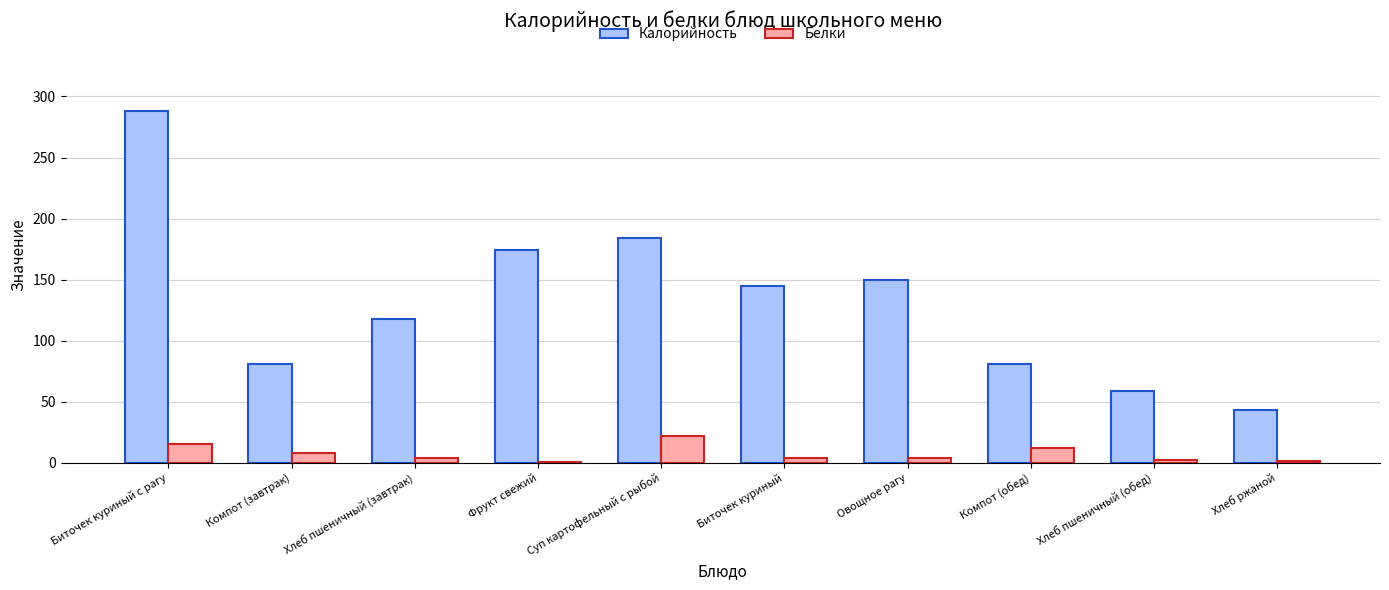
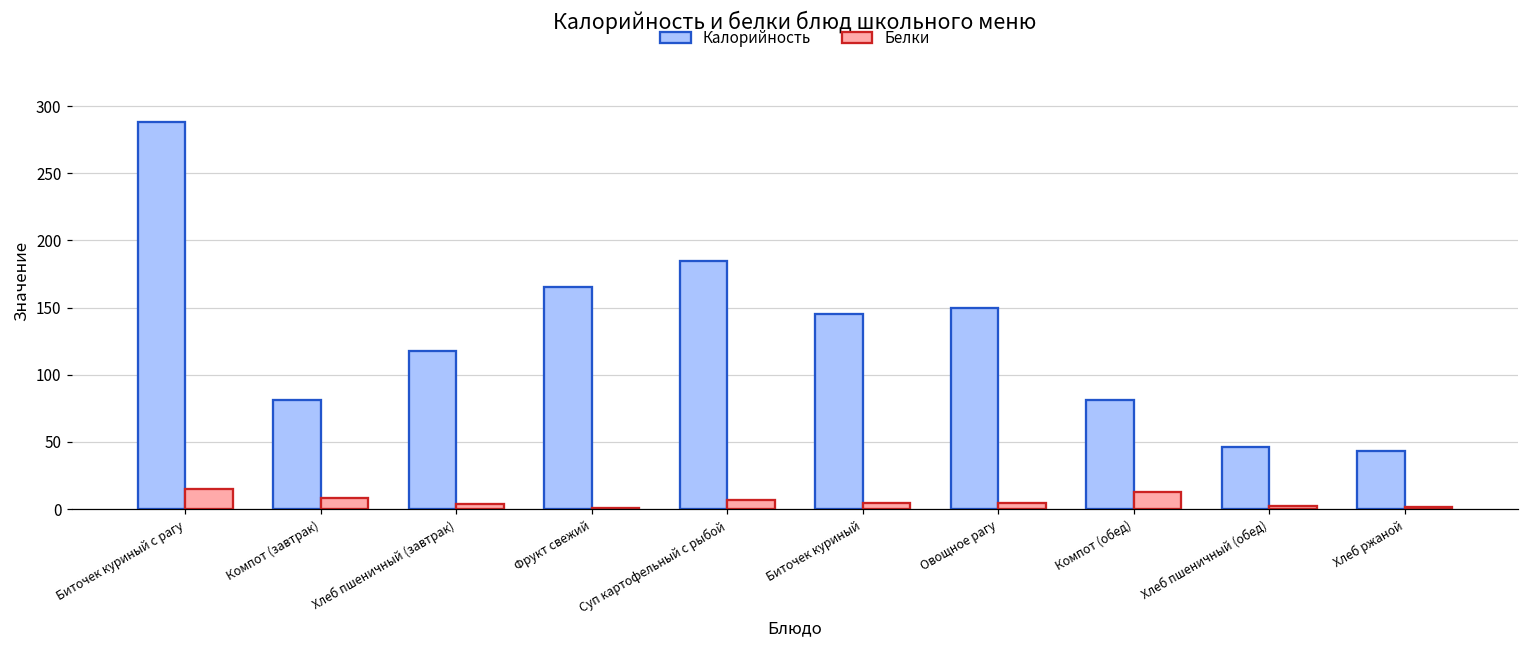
Калорийность, Фрукт свежий: 174 -> 165
Белки, Суп картофельный с рыбой: 22 -> 7
Калорийность, Хлеб пшеничный (обед): 59 -> 46
